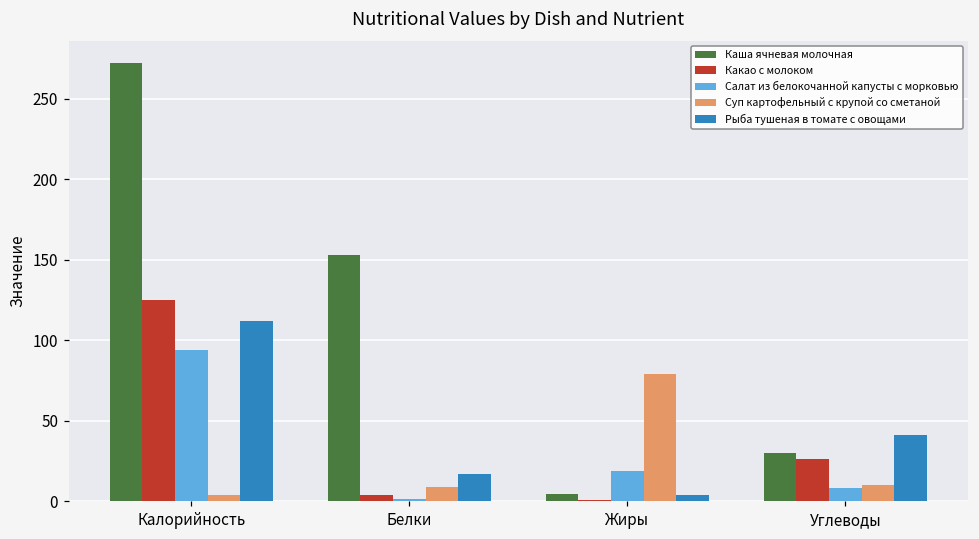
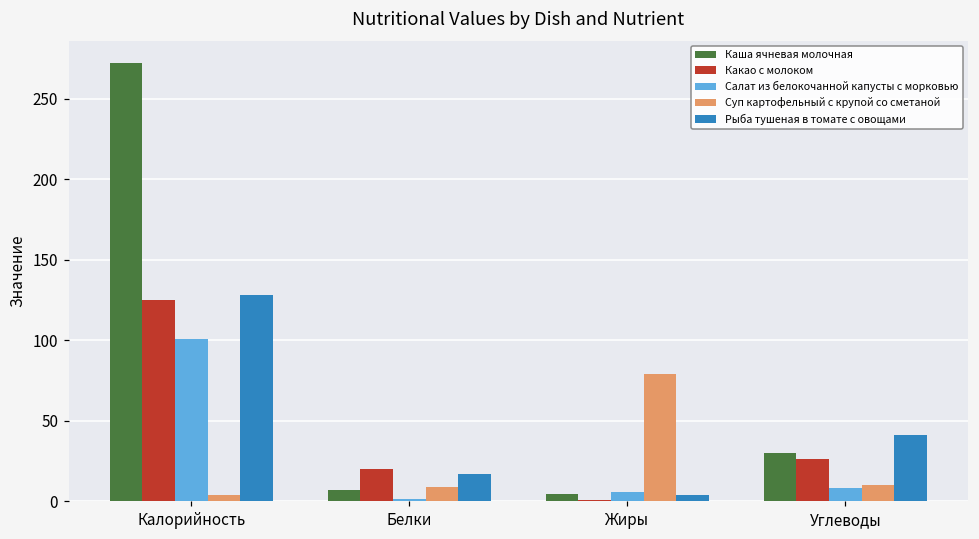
Салат из белокочанной капусты с морковью, Калорийность: 94 -> 101
Рыба тушеная в томате с овощами, Калорийность: 112 -> 128
Каша ячневая молочная, Белки: 153 -> 7
Какао с молоком, Белки: 4 -> 20
Салат из белокочанной капусты с морковью, Жиры: 19 -> 6
